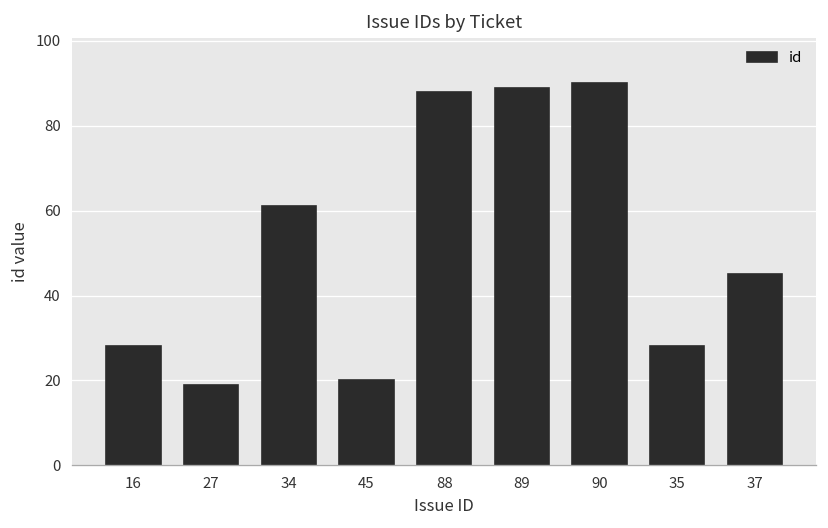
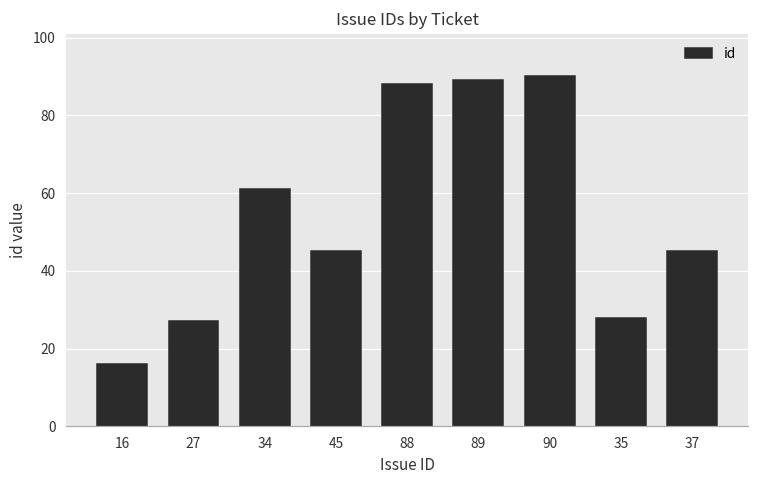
16: 28 -> 16
27: 19 -> 27
45: 20 -> 45
